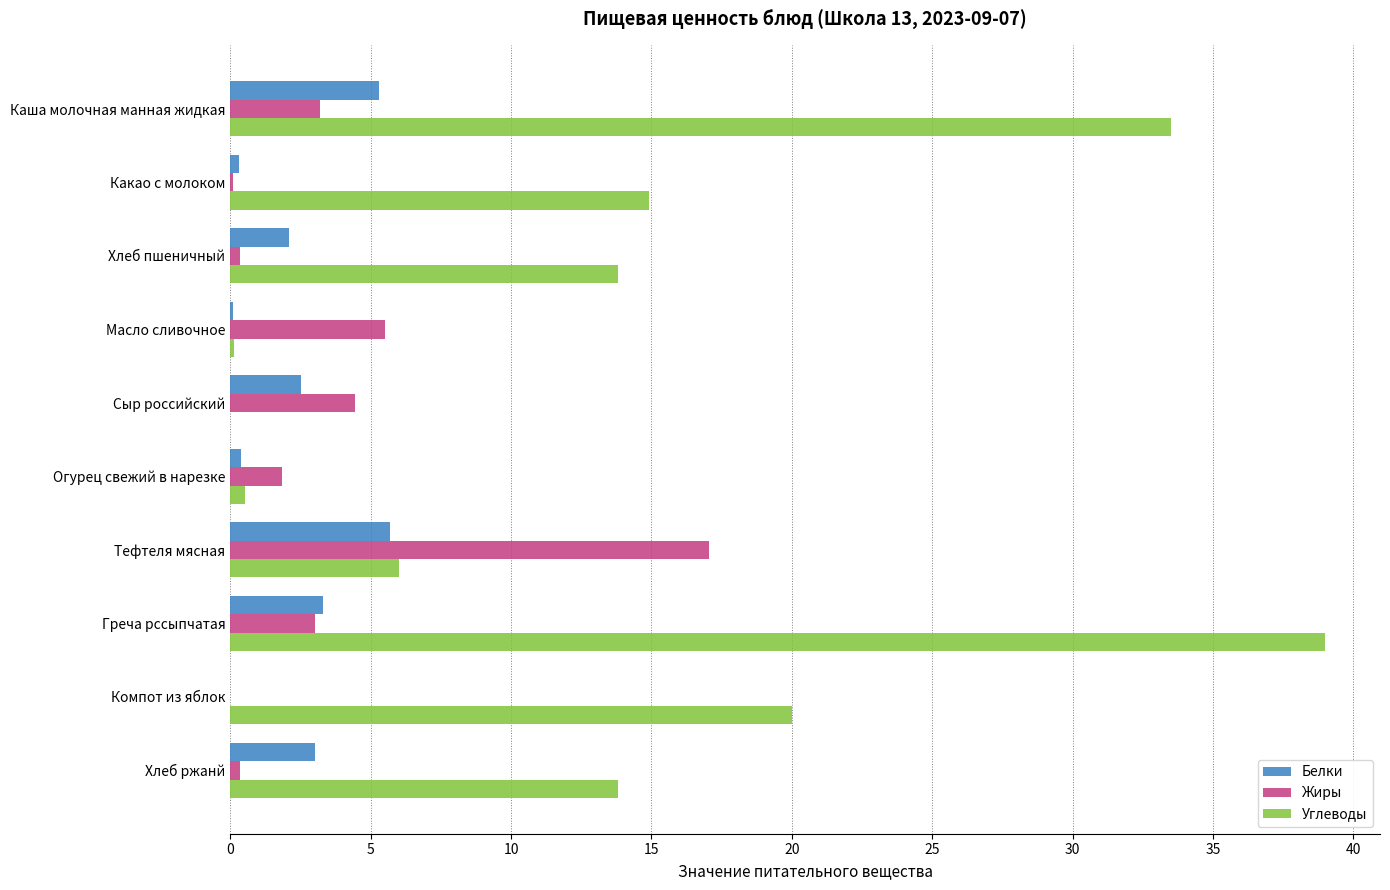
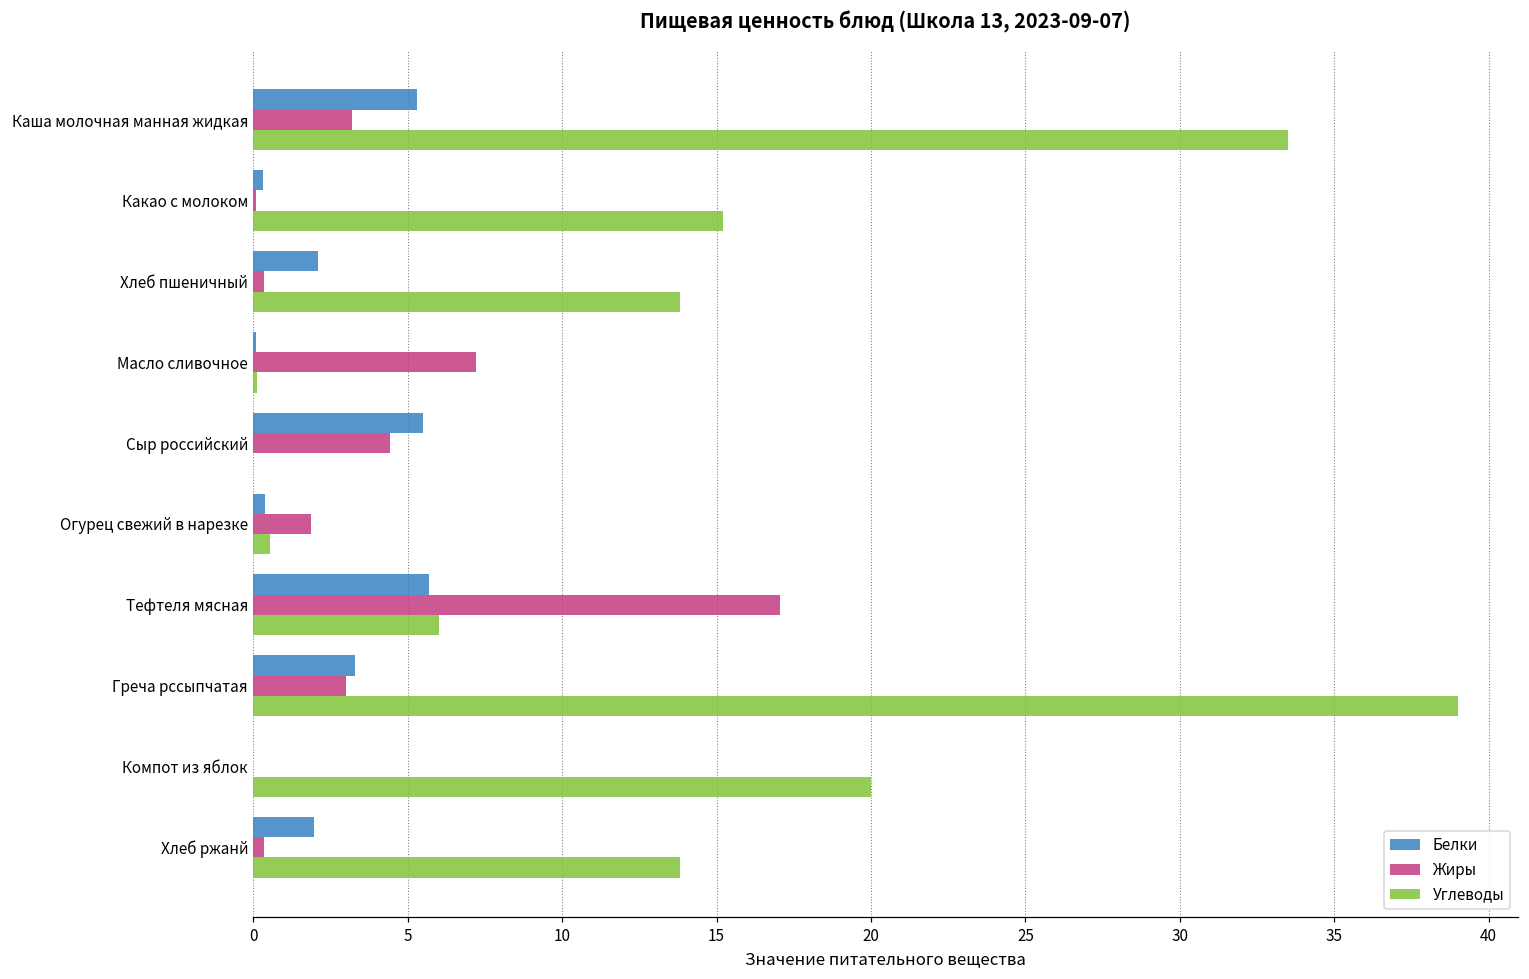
Углеводы, Какао с молоком: 14.9 -> 15.2
Жиры, Масло сливочное: 5.5 -> 7.2
Белки, Сыр российский: 2.5 -> 5.5
Белки, Хлеб ржанй: 3.0 -> 2.0
